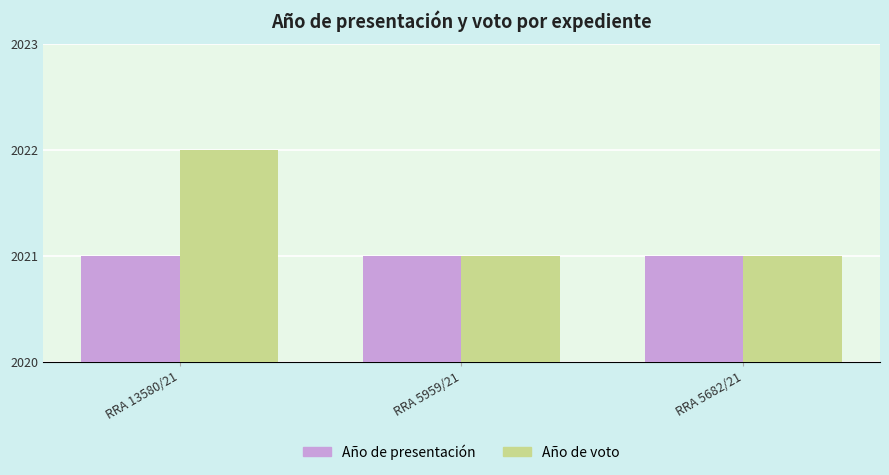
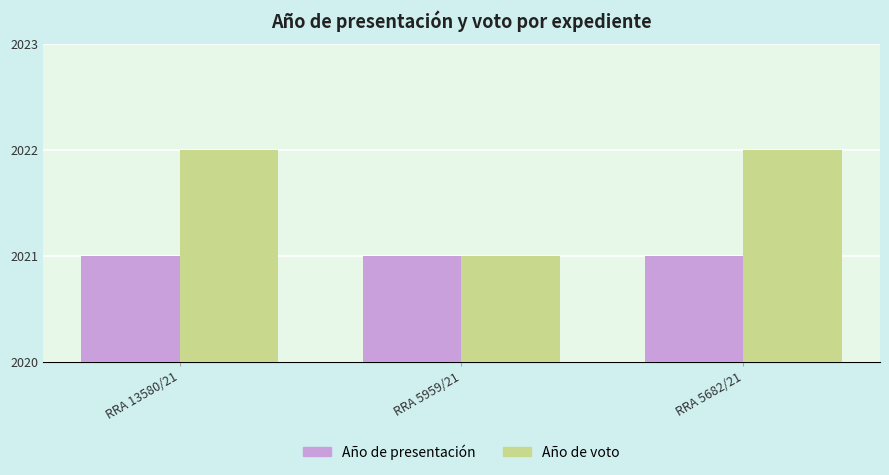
Año de voto, RRA 5682/21: 2021 -> 2022
